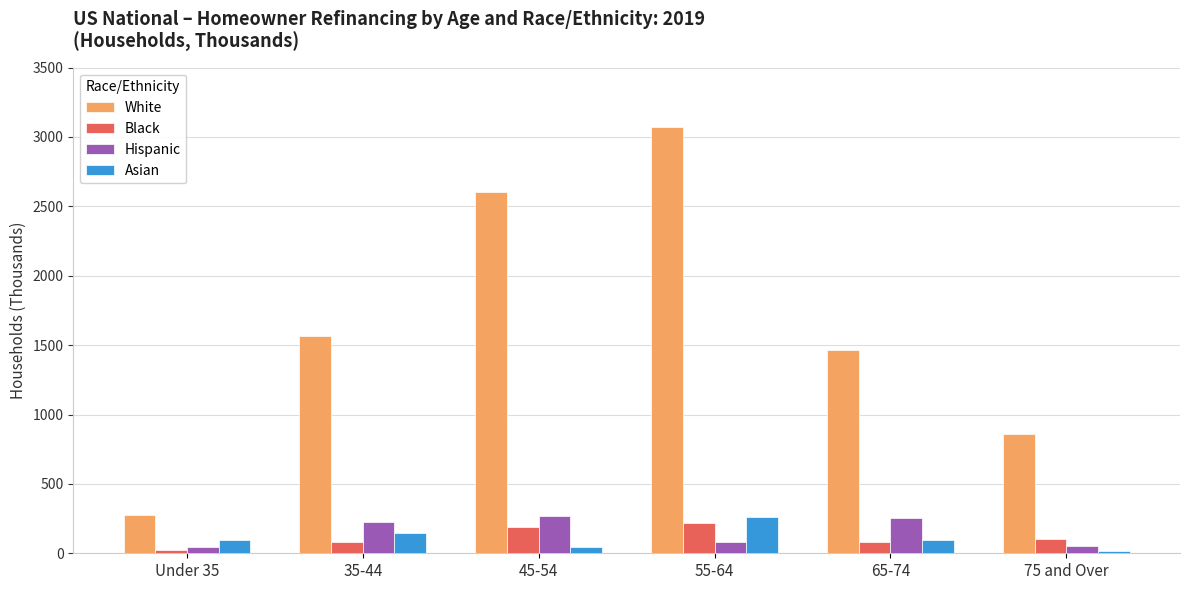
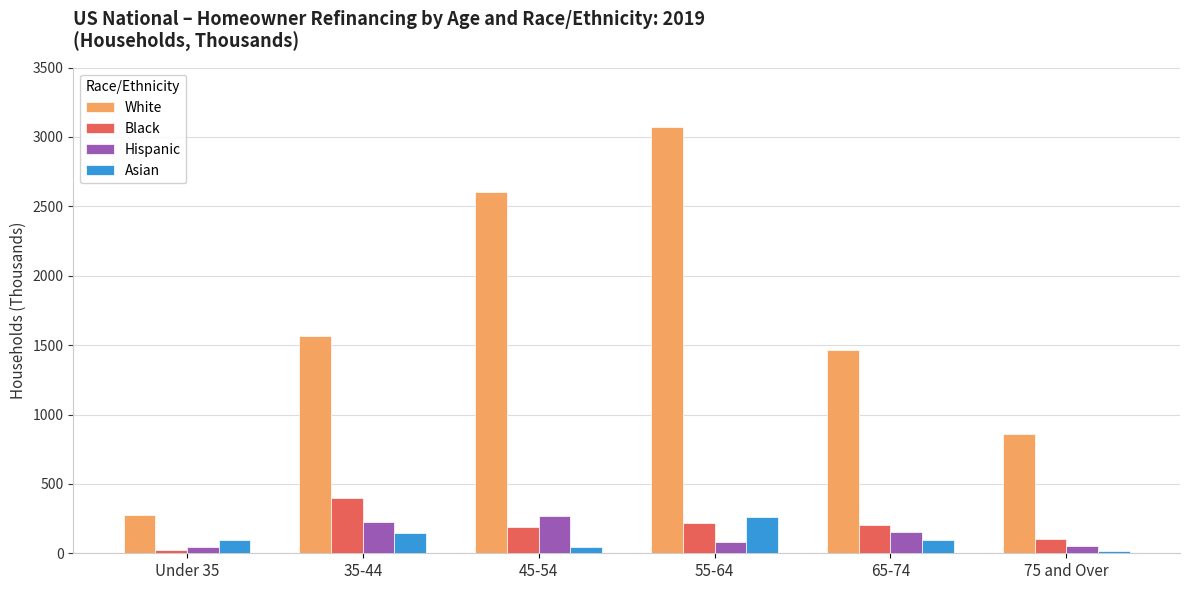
Black, 35-44: 80 -> 400
Black, 65-74: 80 -> 200
Hispanic, 65-74: 250 -> 150
